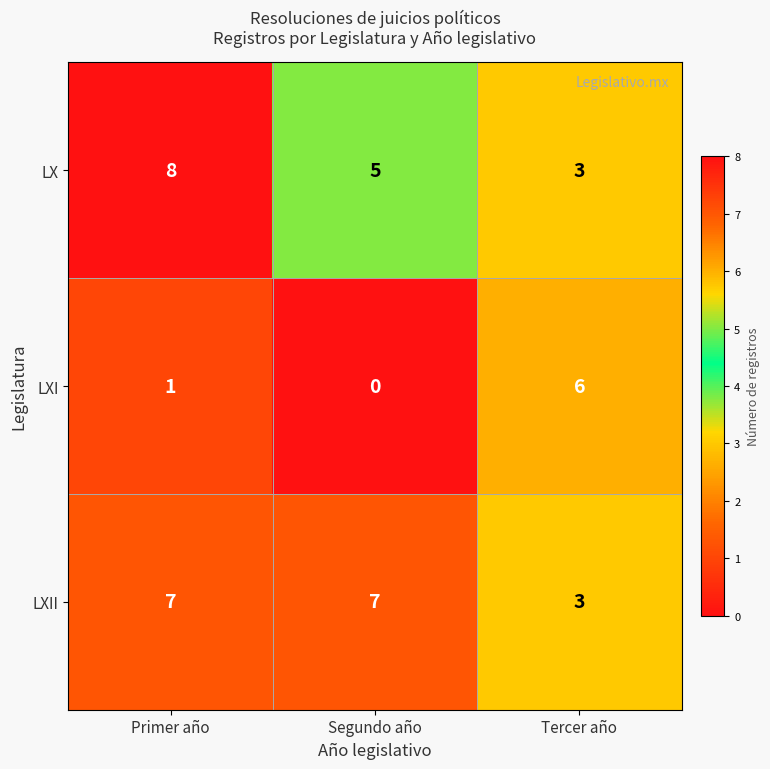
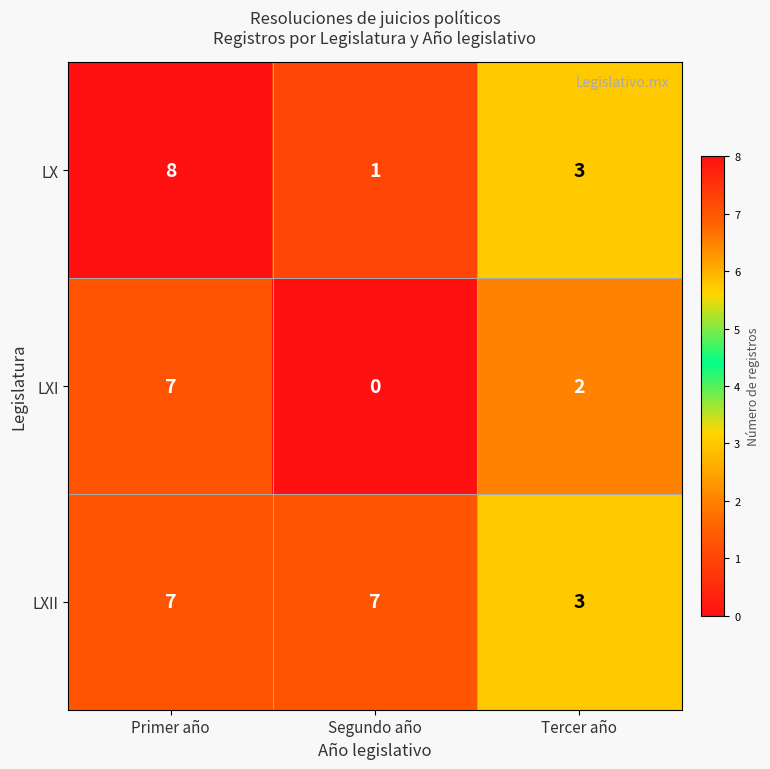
LX, Segundo año: 5 -> 1
LXI, Primer año: 1 -> 7
LXI, Tercer año: 6 -> 2
